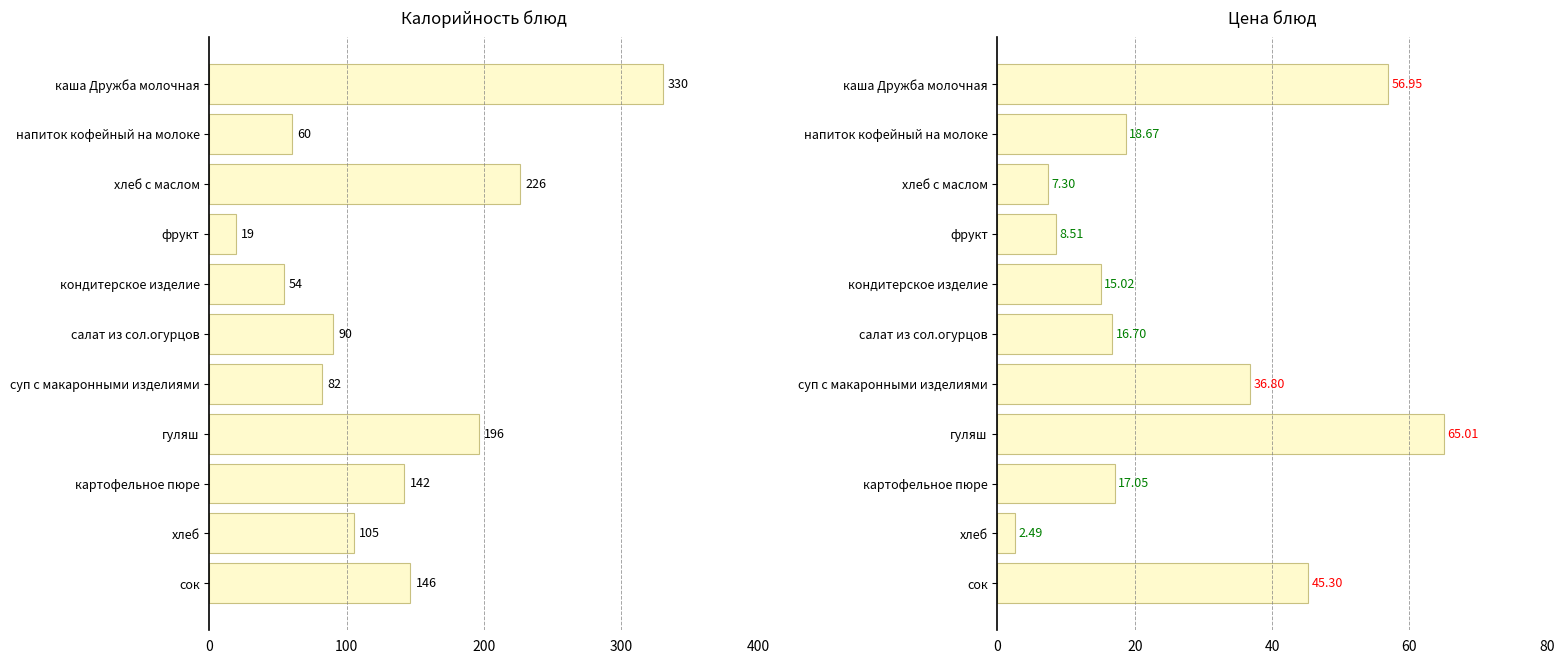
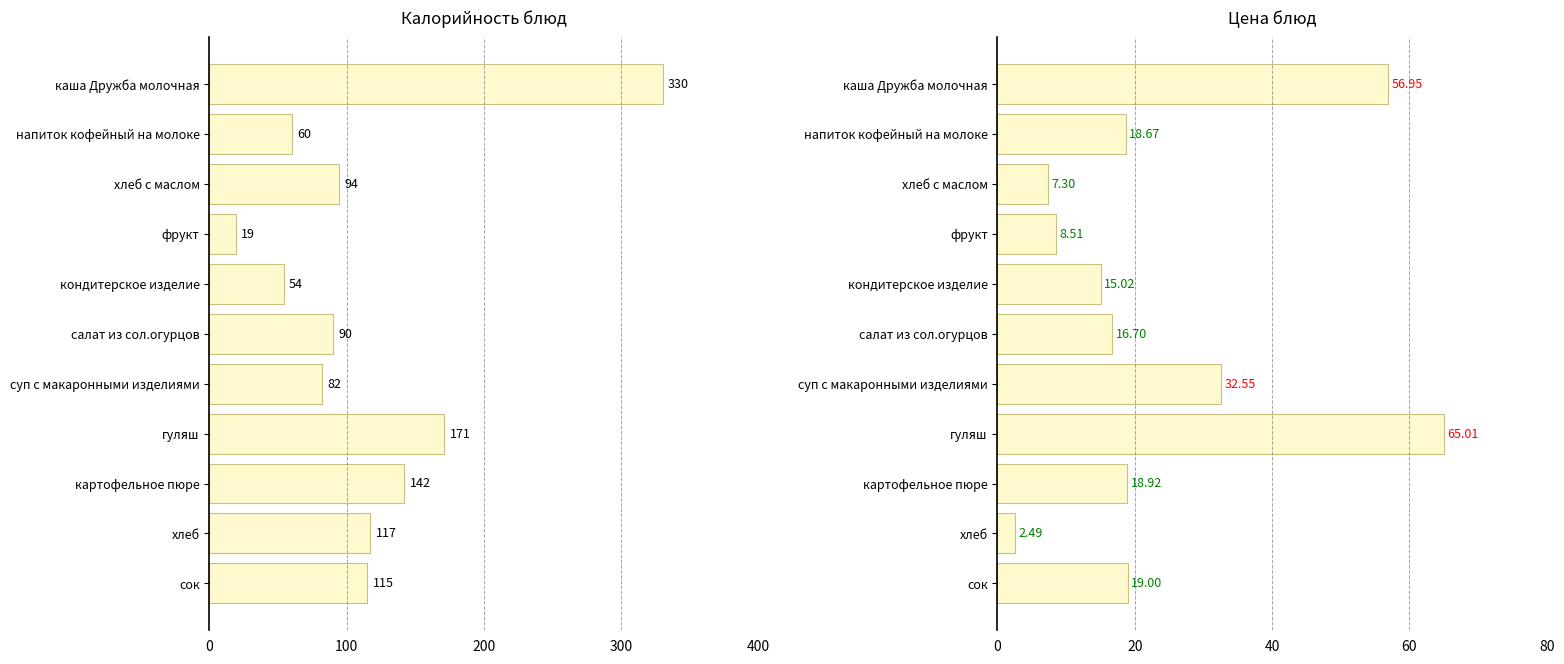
Калорийность блюд, хлеб с маслом: 226 -> 94
Калорийность блюд, гуляш: 196 -> 171
Калорийность блюд, хлеб: 105 -> 117
Калорийность блюд, сок: 146 -> 115
Цена блюд, суп с макаронными изделиями: 36.80 -> 32.55
Цена блюд, картофельное пюре: 17.05 -> 18.92
Цена блюд, сок: 45.30 -> 19.00
